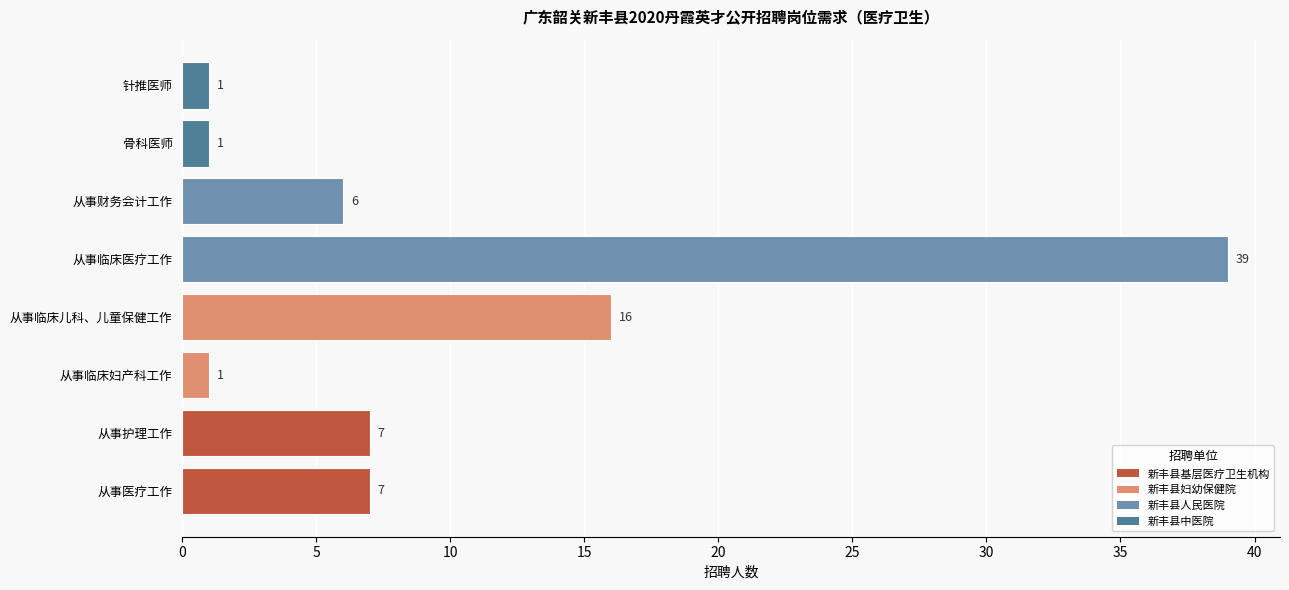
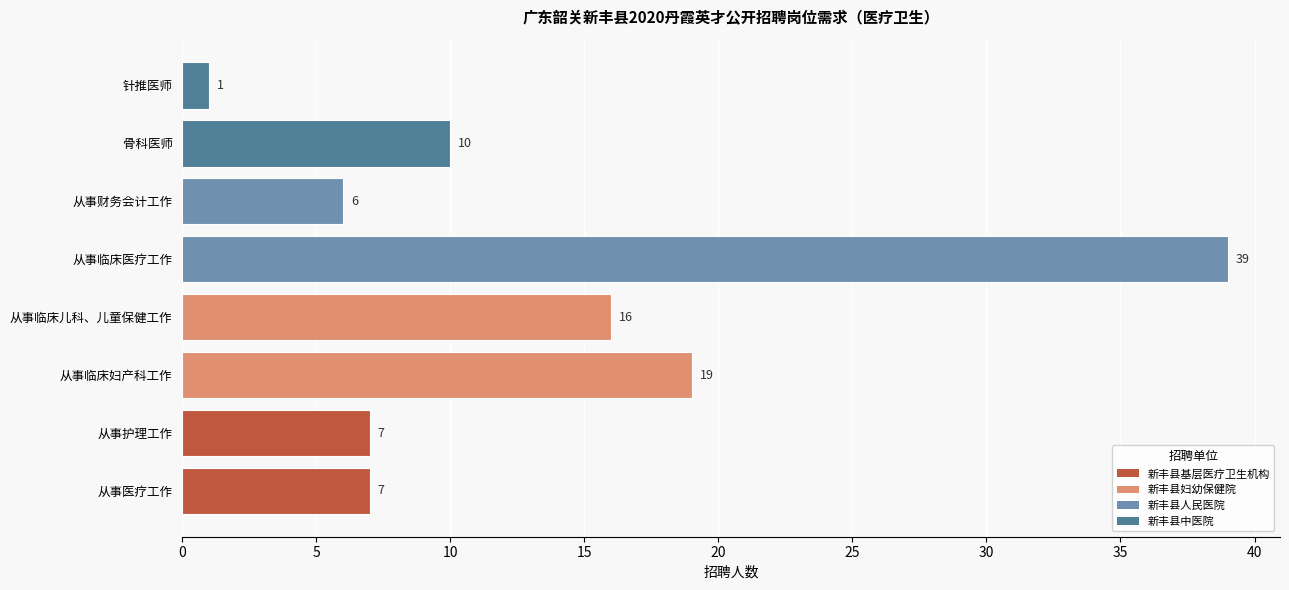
骨科医师: 1 -> 10
从事临床妇产科工作: 1 -> 19
